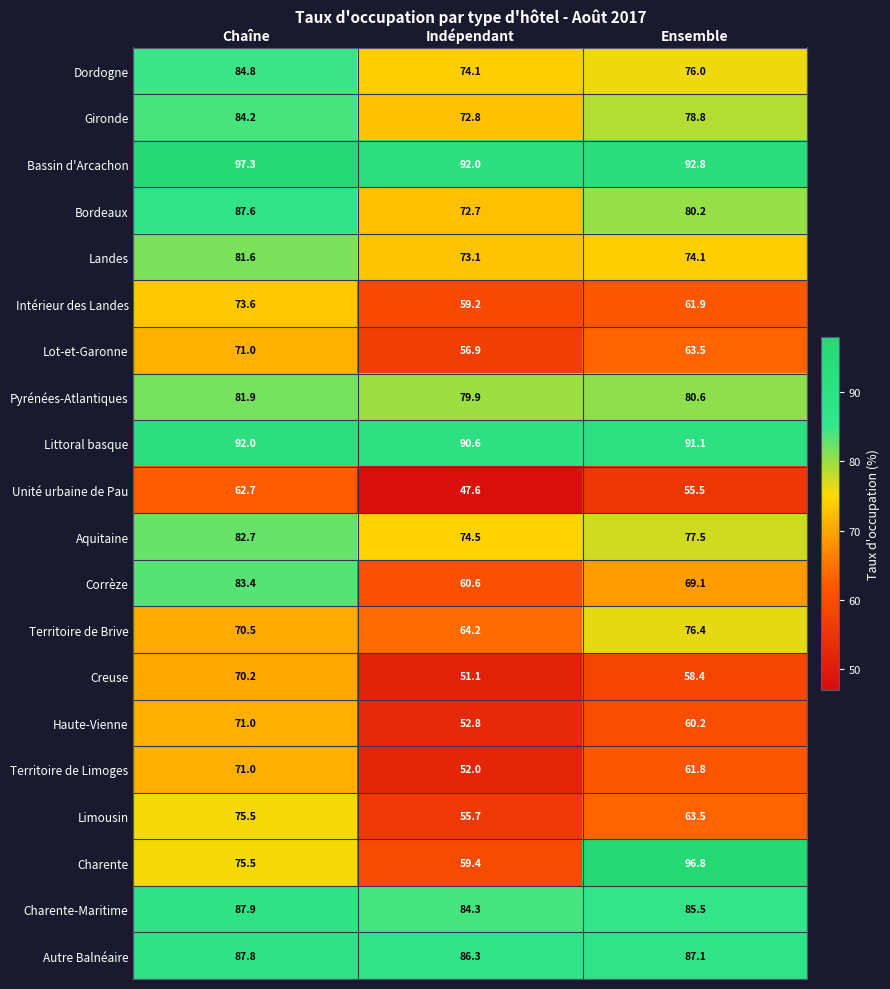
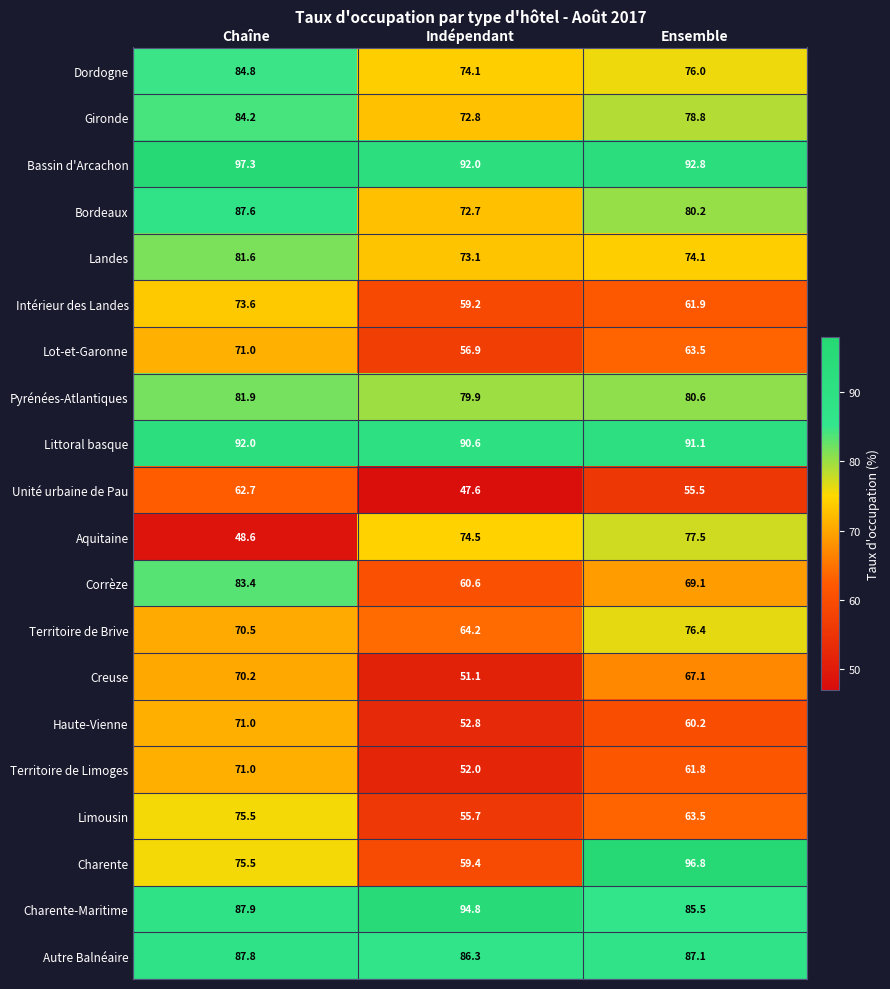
Aquitaine, Chaîne: 82.7 -> 48.6
Creuse, Ensemble: 58.4 -> 67.1
Charente-Maritime, Indépendant: 84.3 -> 94.8
